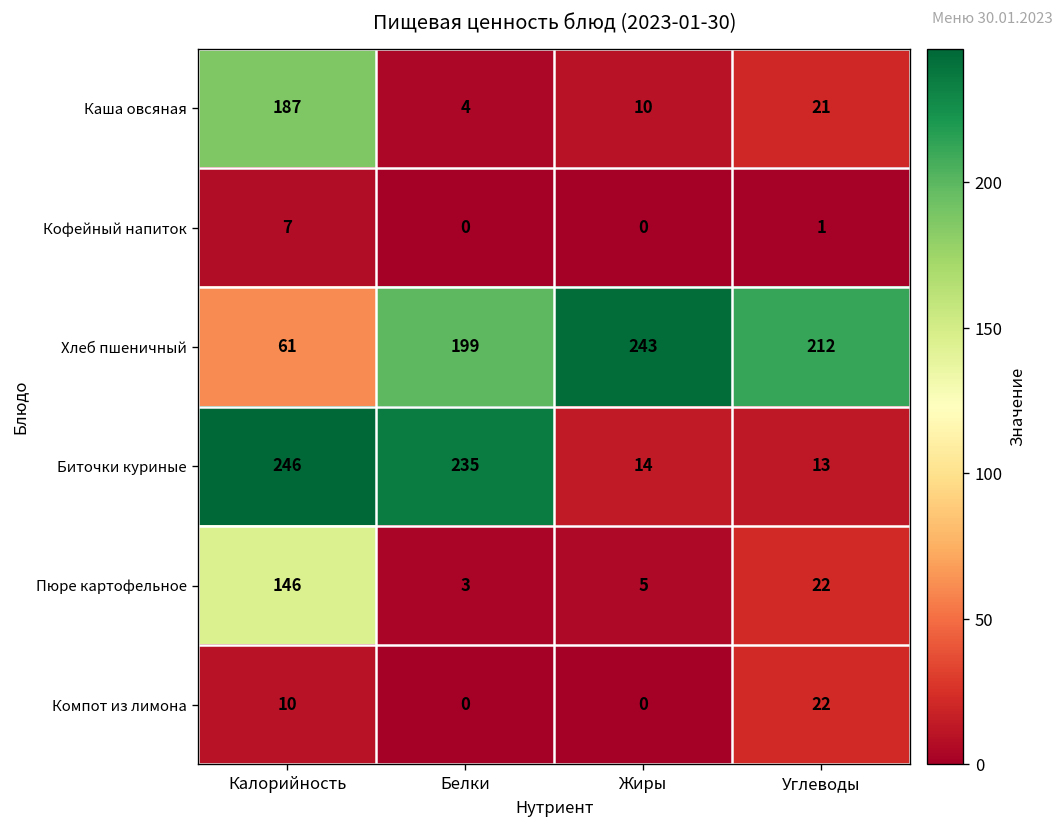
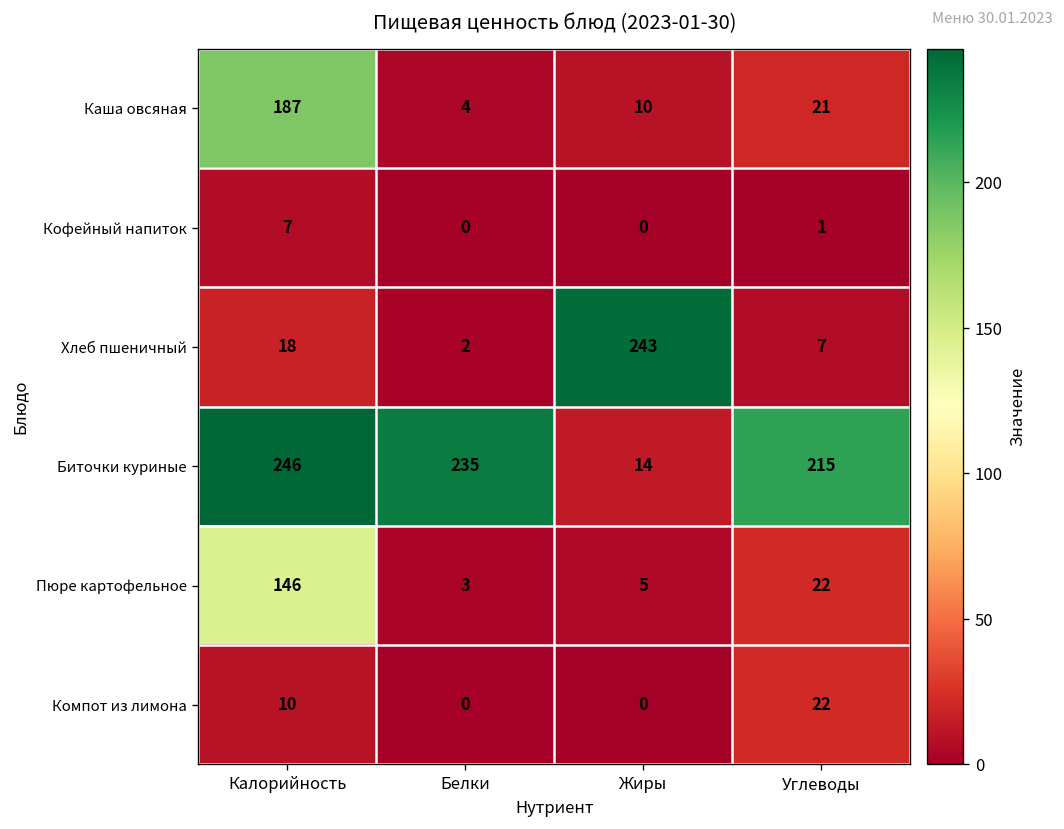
Хлеб пшеничный, Калорийность: 61 -> 18
Хлеб пшеничный, Белки: 199 -> 2
Хлеб пшеничный, Углеводы: 212 -> 7
Биточки куриные, Углеводы: 13 -> 215
